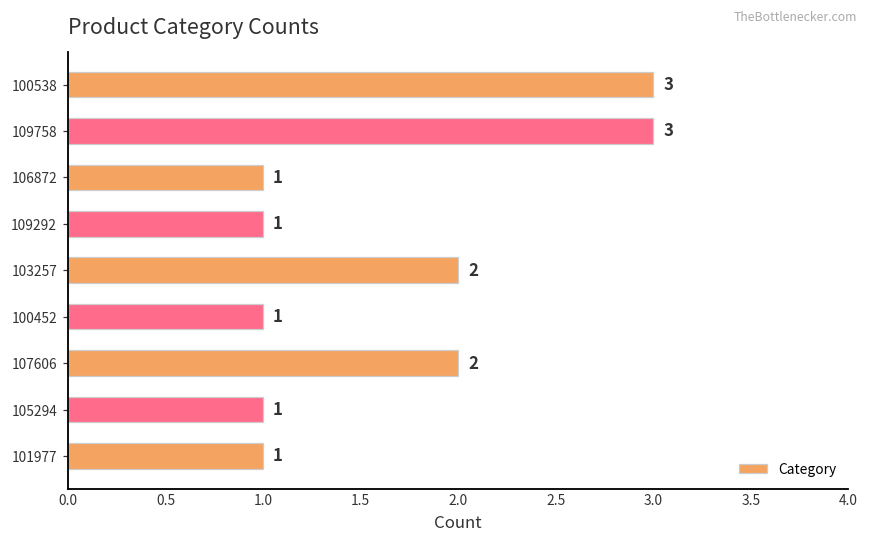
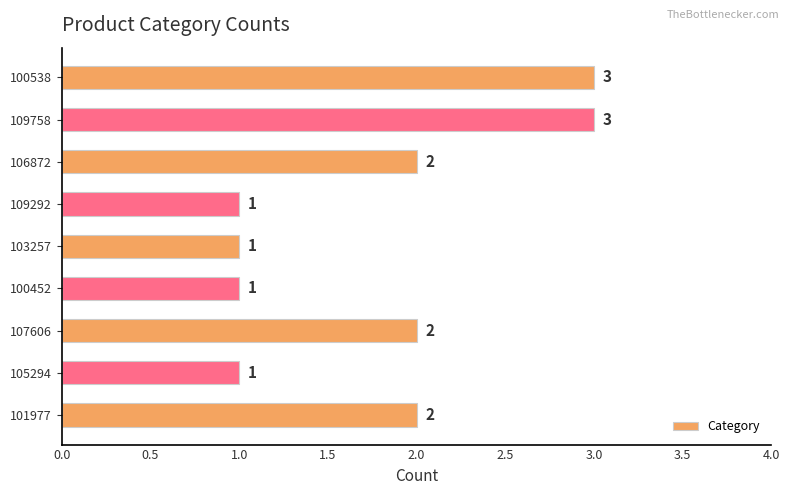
106872: 1 -> 2
103257: 2 -> 1
101977: 1 -> 2
